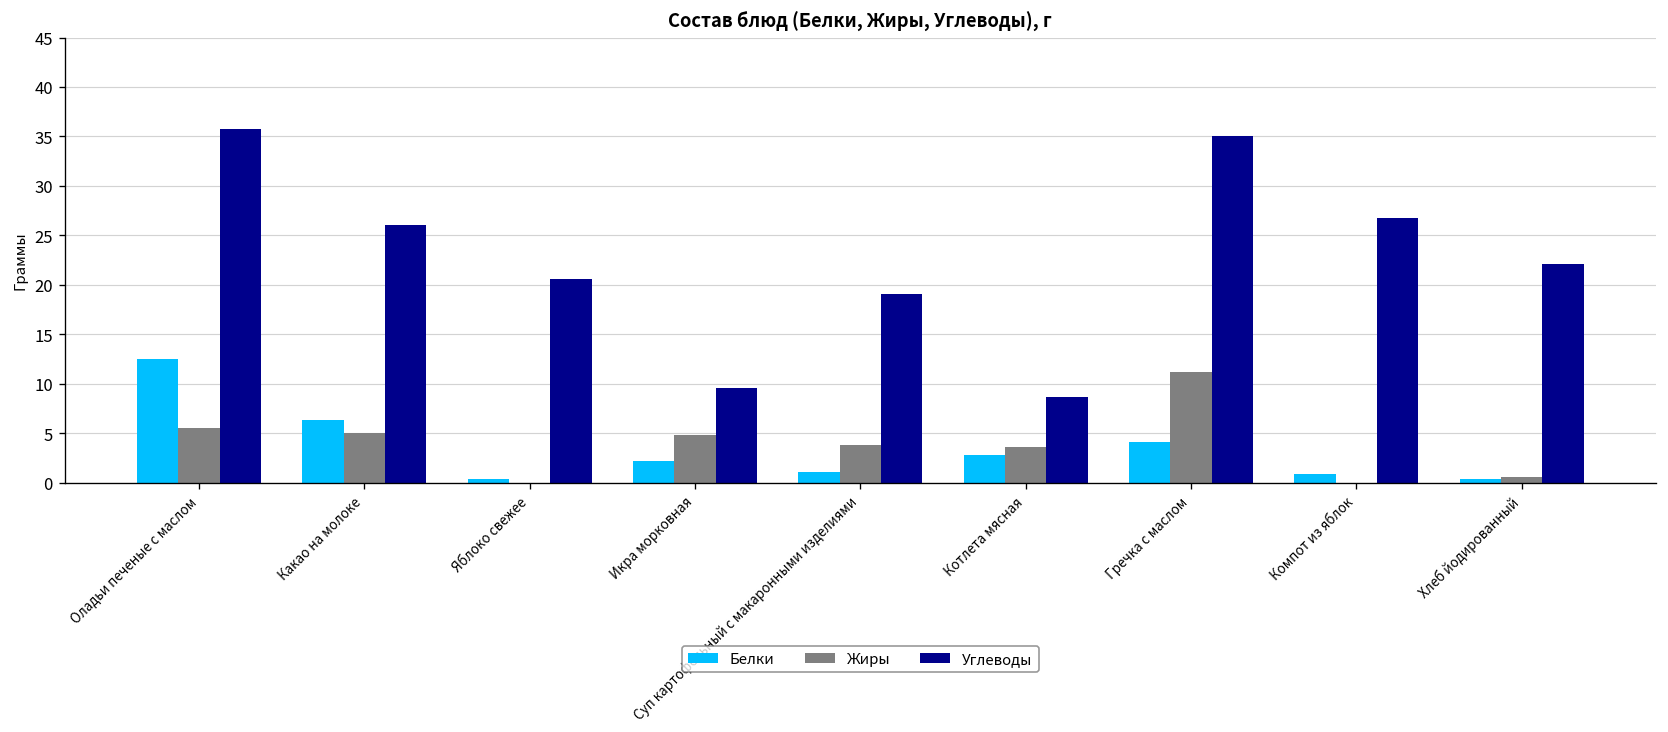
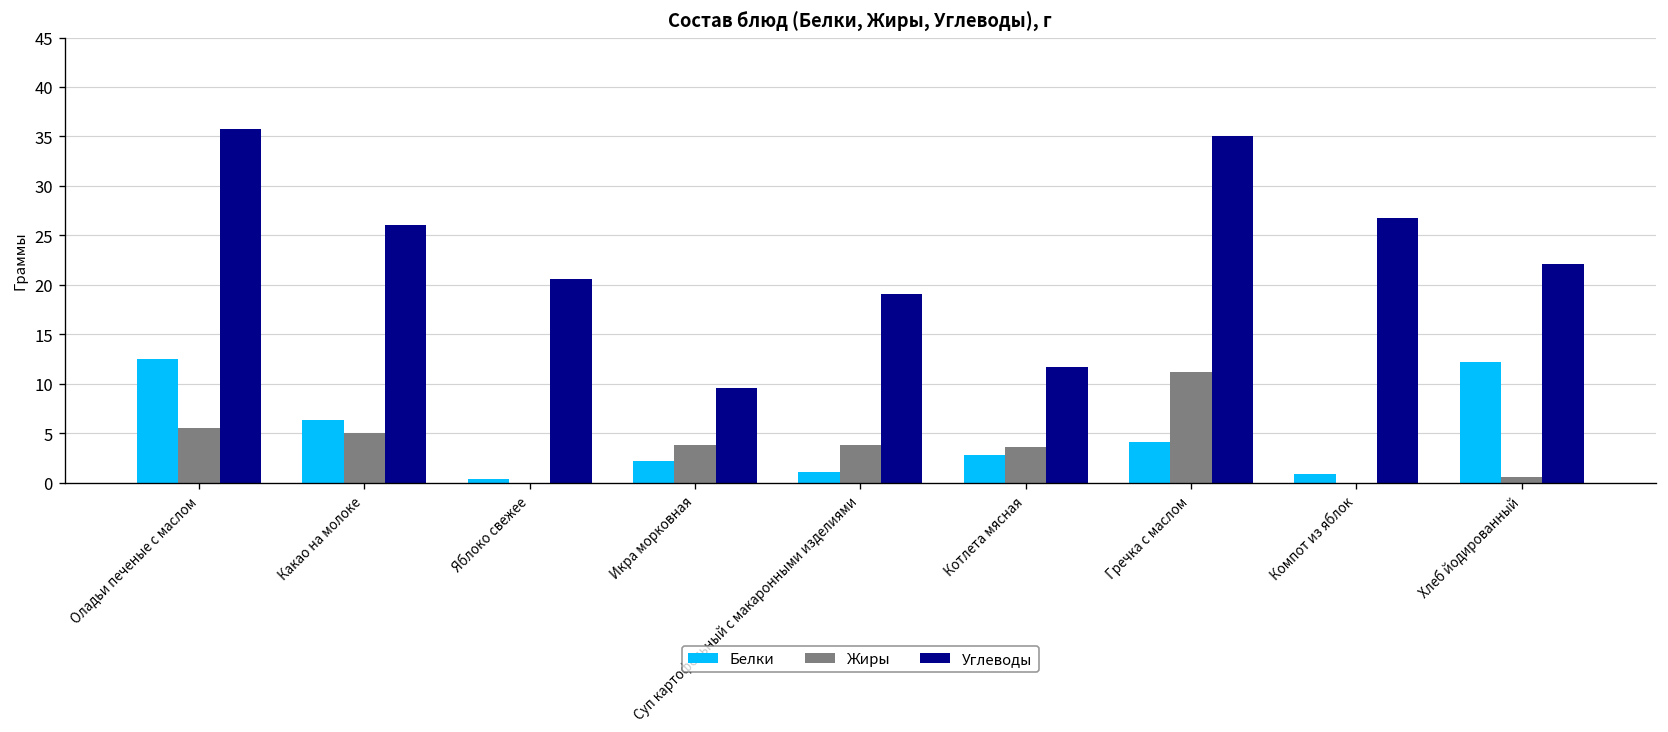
Жиры, Икра морковная: 5 -> 4
Углеводы, Котлета мясная: 9 -> 12
Белки, Хлеб йодированный: 0 -> 12
